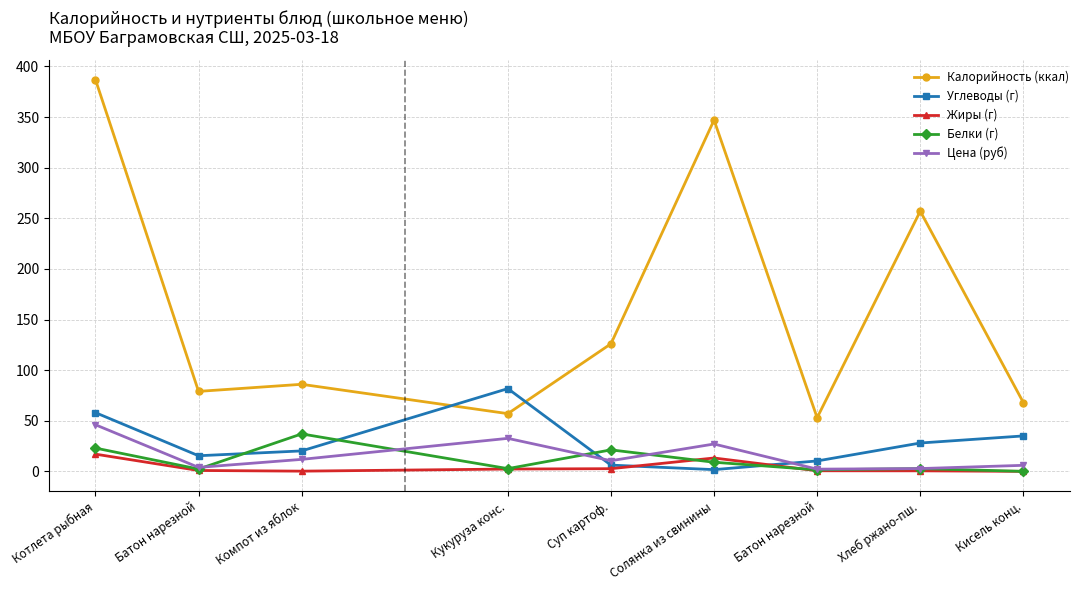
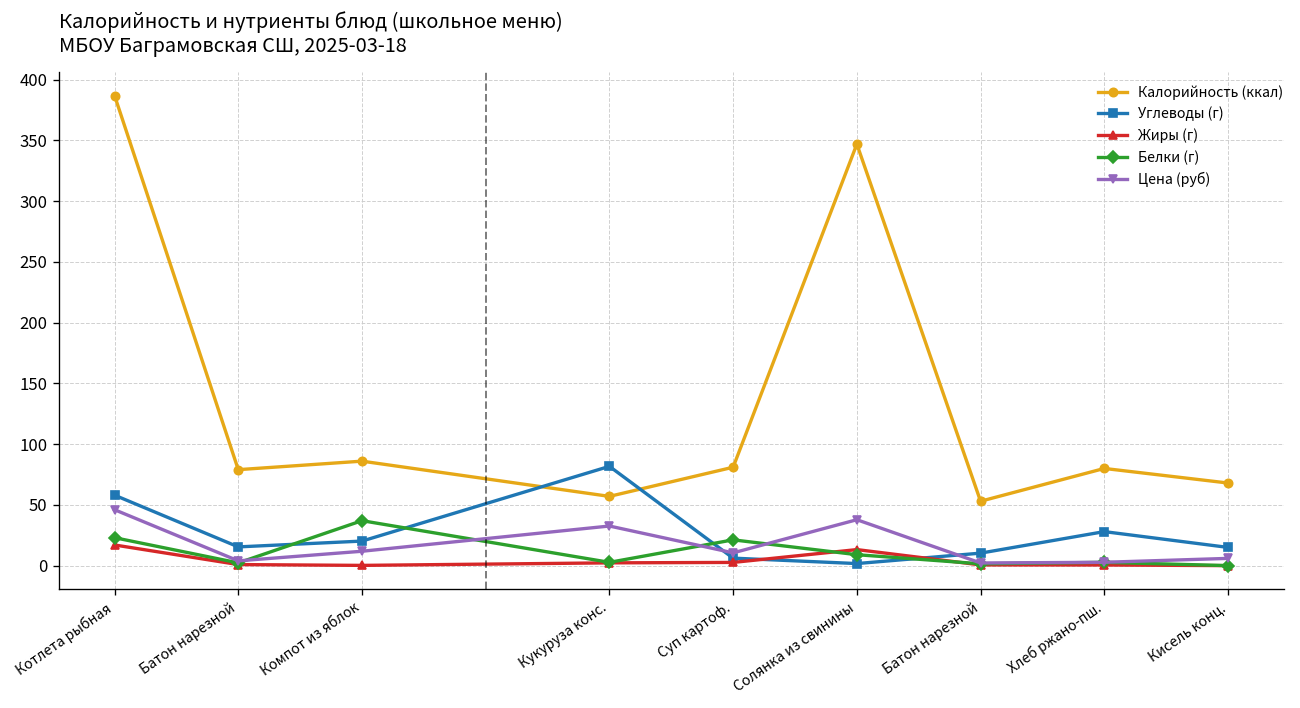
Калорийность (ккал), Суп картоф.: 126 -> 81
Цена (руб), Солянка из свинины: 27 -> 38
Калорийность (ккал), Хлеб ржано-пш.: 257 -> 80
Углеводы (г), Кисель конц.: 35 -> 15
